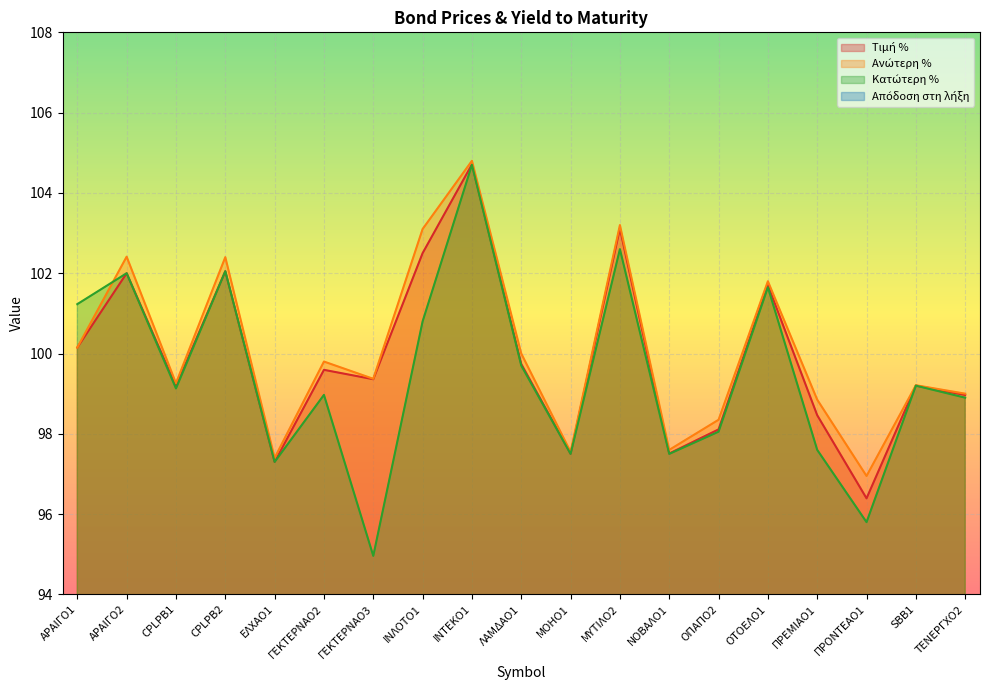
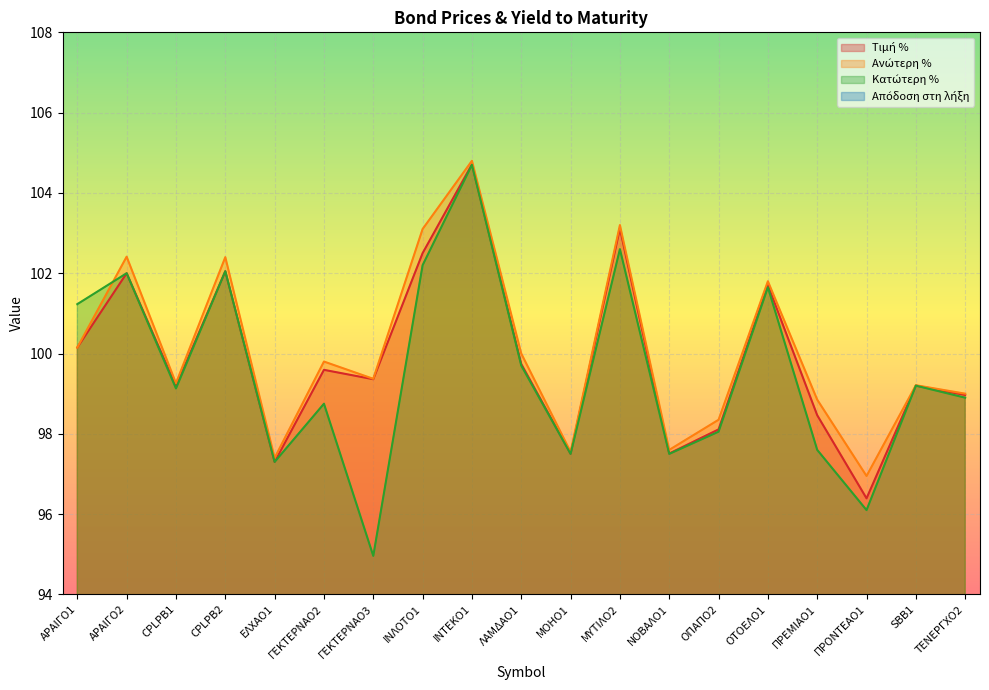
Κατώτερη %, ΓΕΚΤΕΡΝΑΟ2: 99.0 -> 98.8
Κατώτερη %, ΙΝΛΟΤΟ1: 100.8 -> 102.2
Κατώτερη %, ΠΡΟΝΤΕΑΟ1: 95.8 -> 96.1
